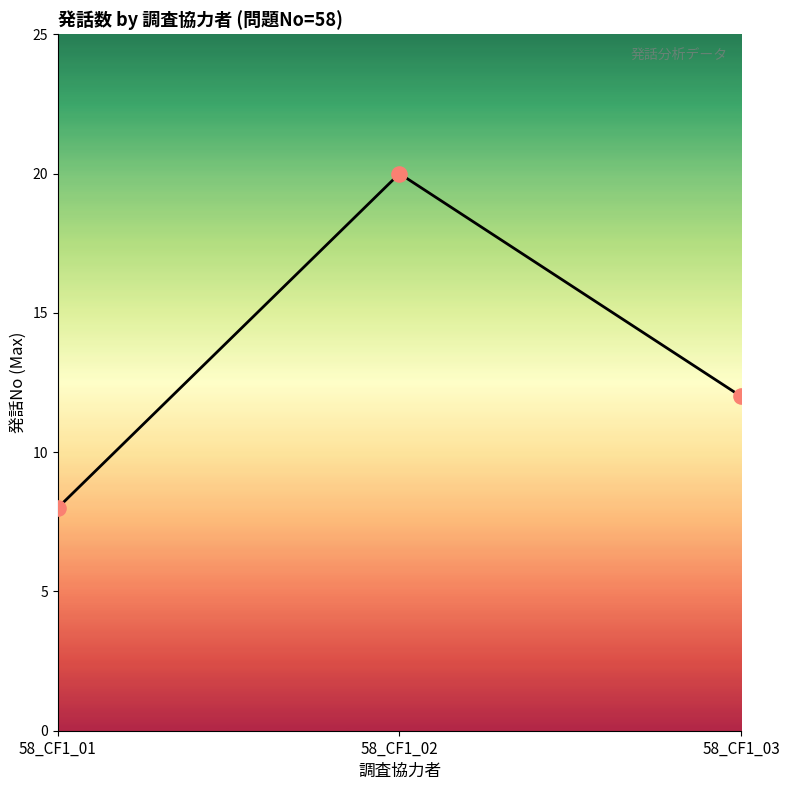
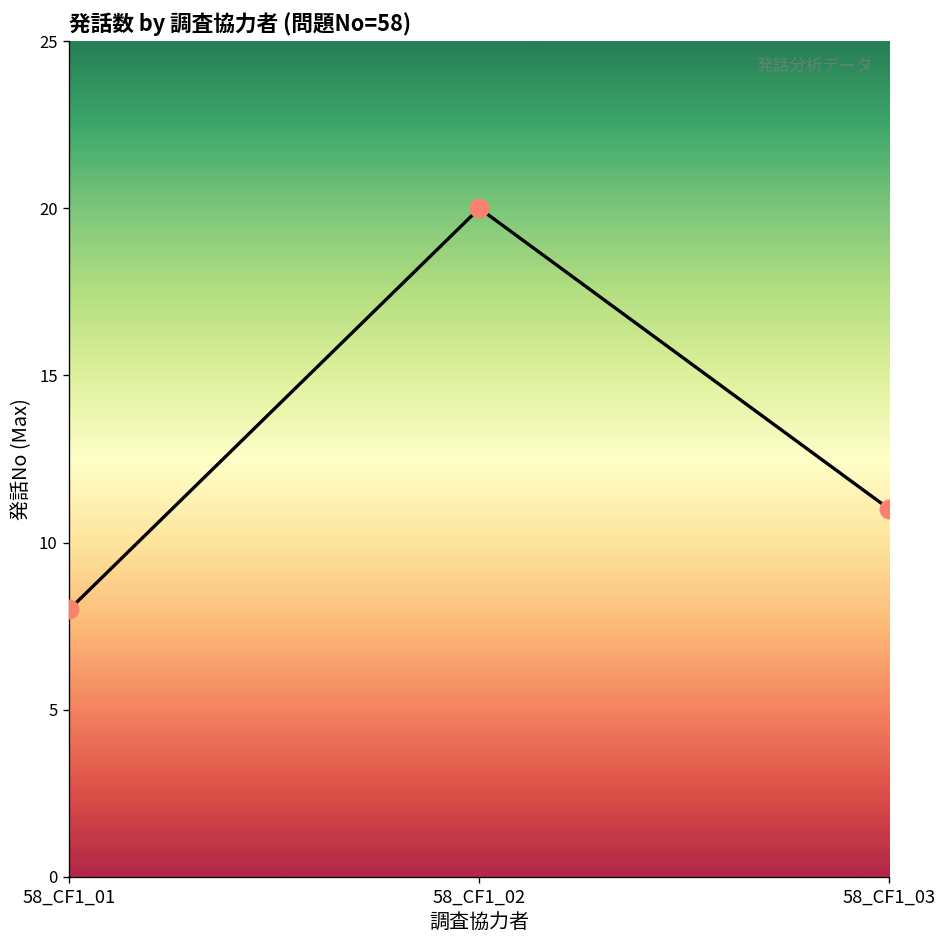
58_CF1_03: 12 -> 11
